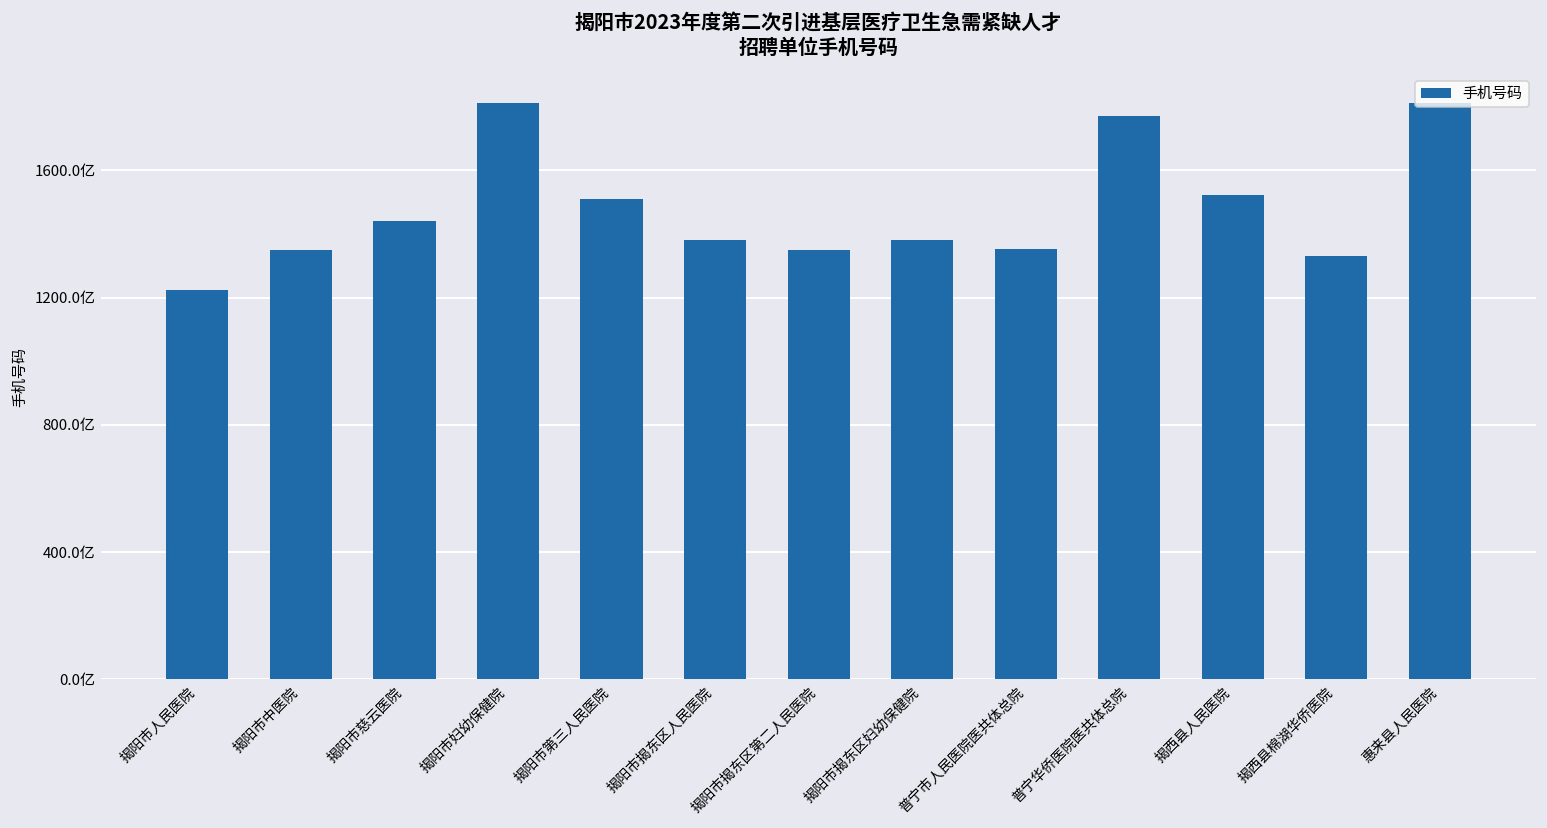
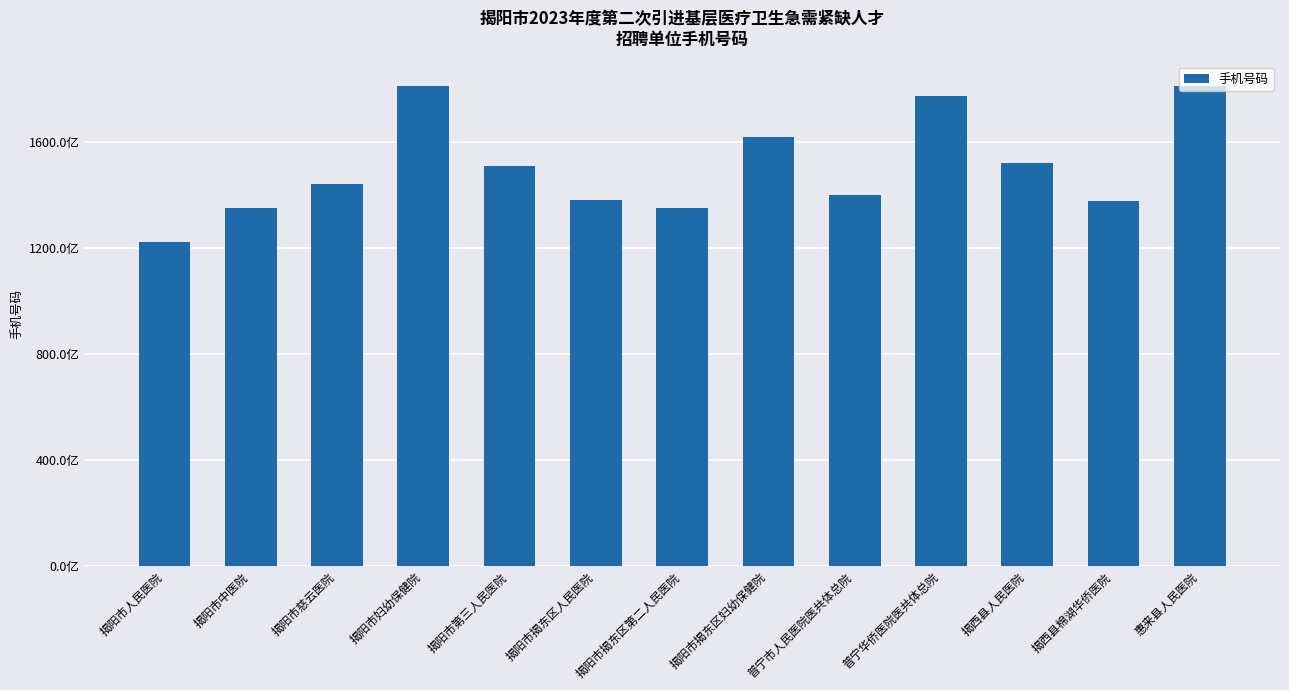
揭阳市揭东区妇幼保健院: 1380亿 -> 1620亿
普宁市人民医院医共体总院: 1350亿 -> 1400亿
揭西县棉湖华侨医院: 1330亿 -> 1380亿
